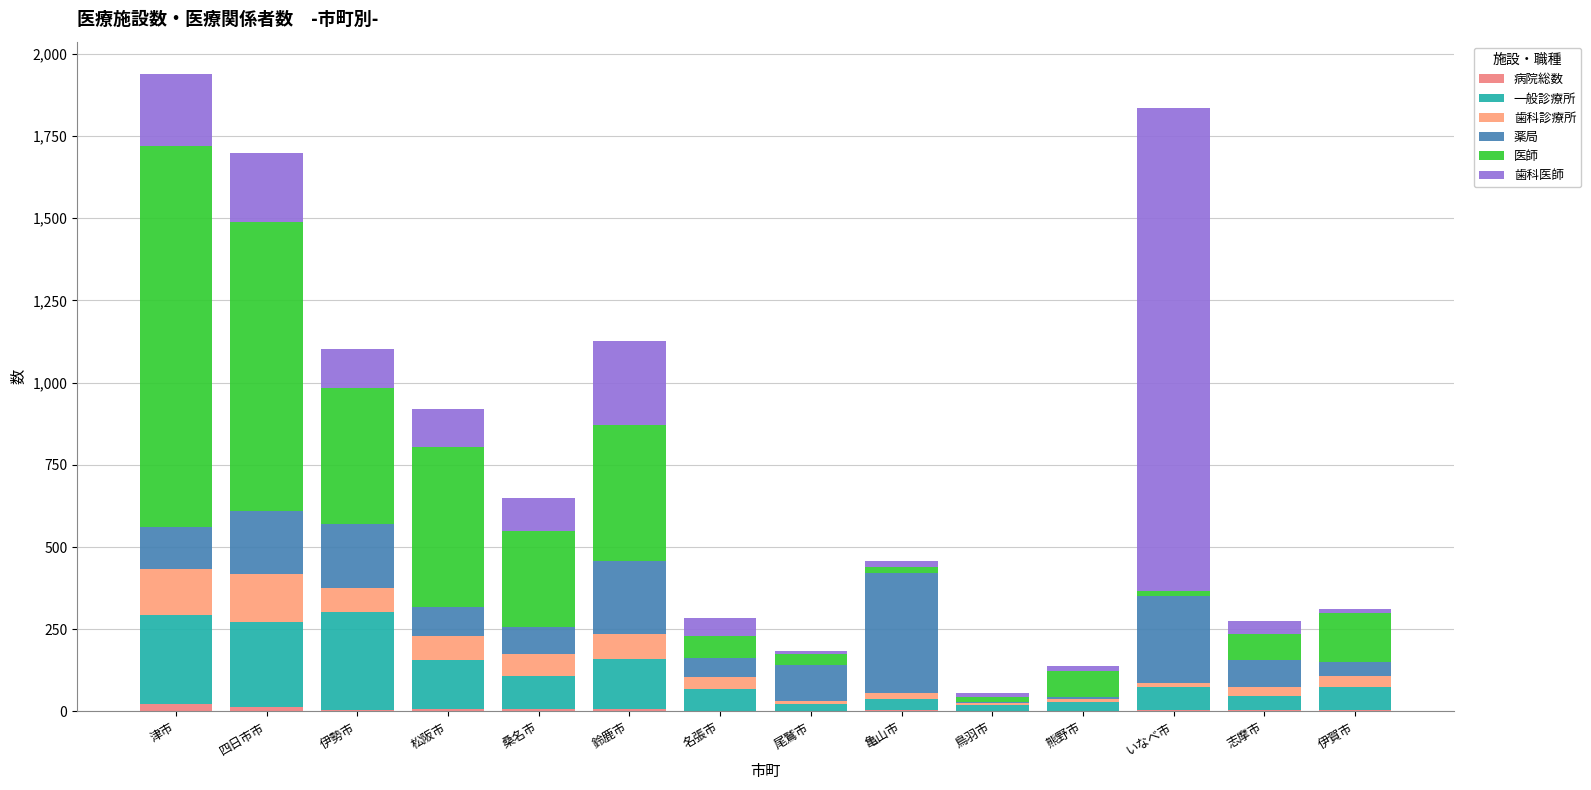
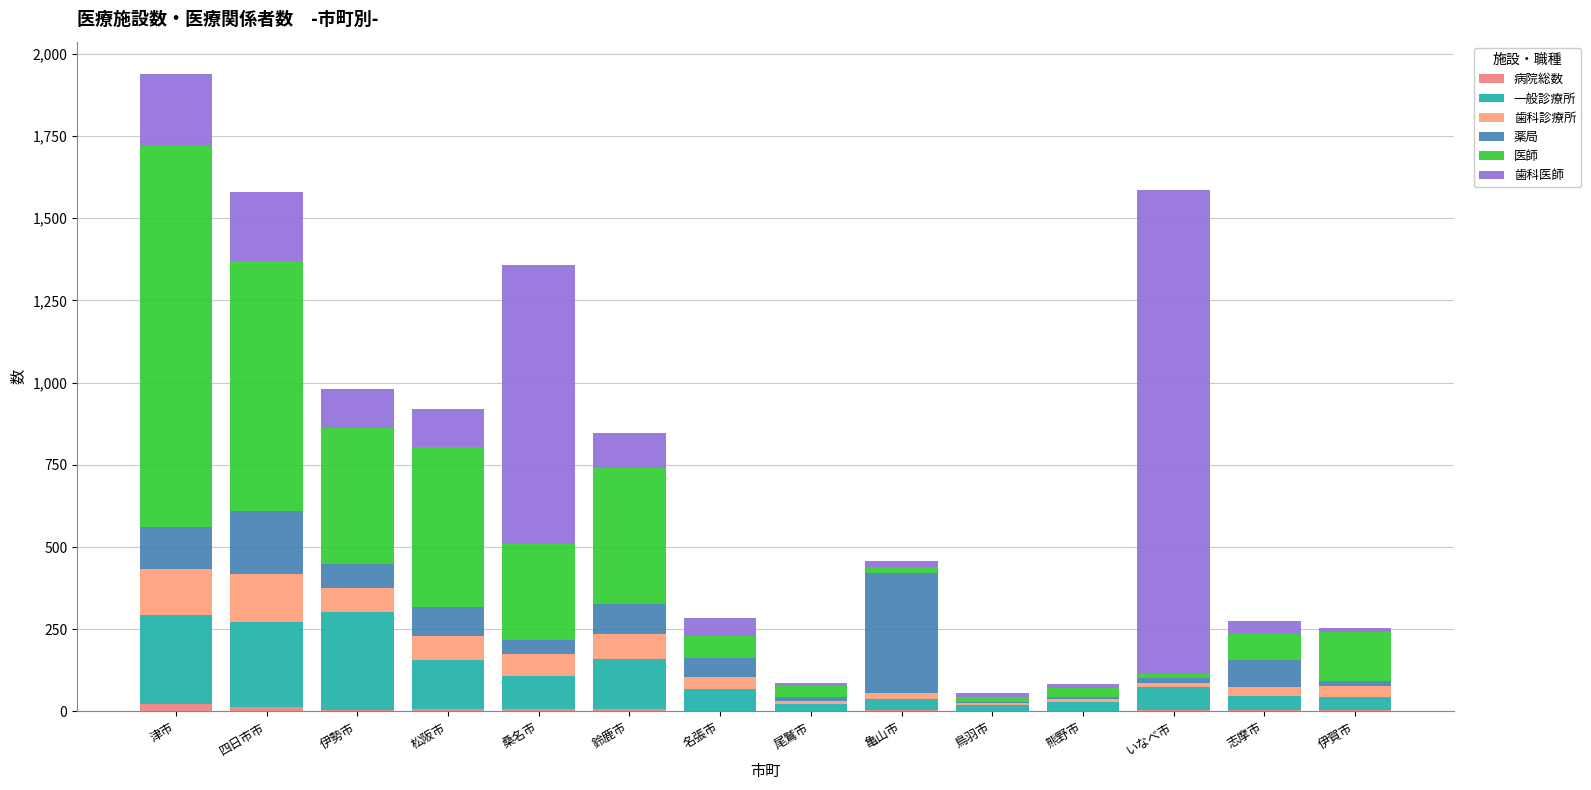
医師, 四日市市: 880 -> 760
薬局, 伊勢市: 190 -> 70
薬局, 桑名市: 80 -> 40
歯科医師, 桑名市: 100 -> 850
薬局, 鈴鹿市: 220 -> 90
歯科医師, 鈴鹿市: 260 -> 110
薬局, 尾鷲市: 110 -> 10
医師, 熊野市: 80 -> 30
薬局, いなべ市: 260 -> 10
一般診療所, 伊賀市: 70 -> 40
薬局, 伊賀市: 40 -> 20
